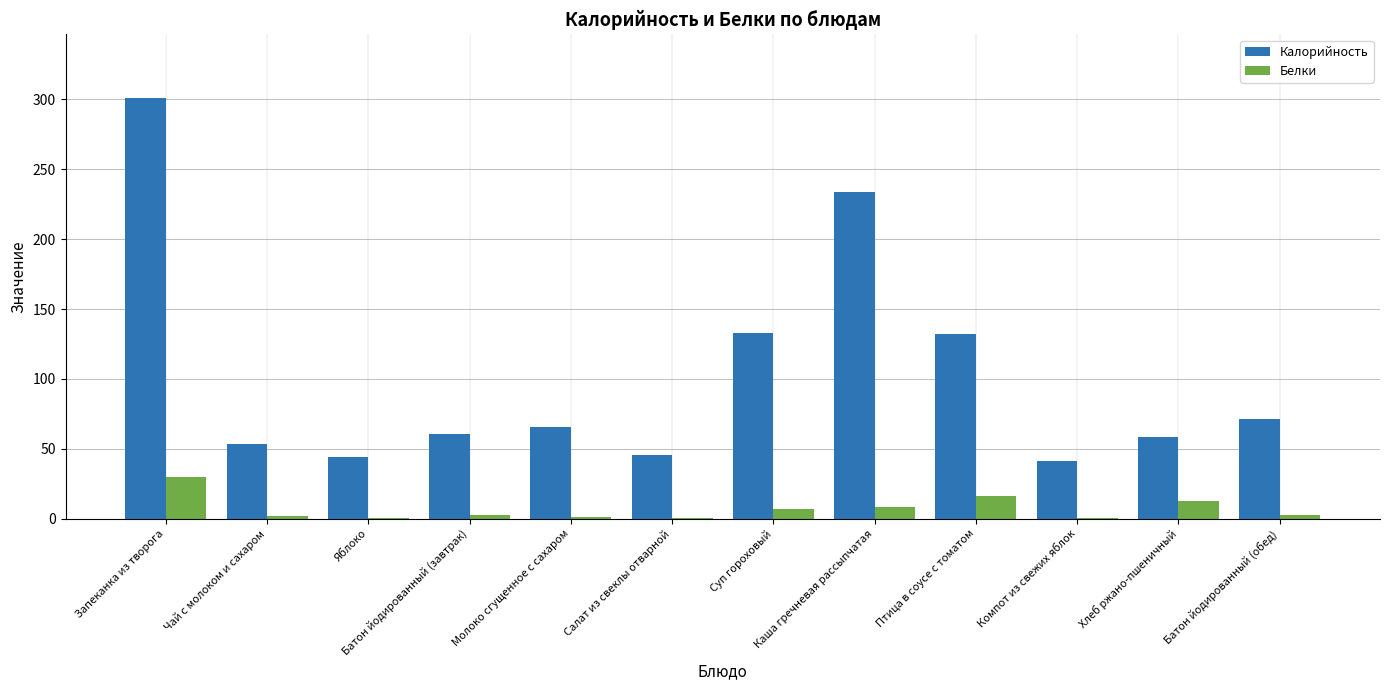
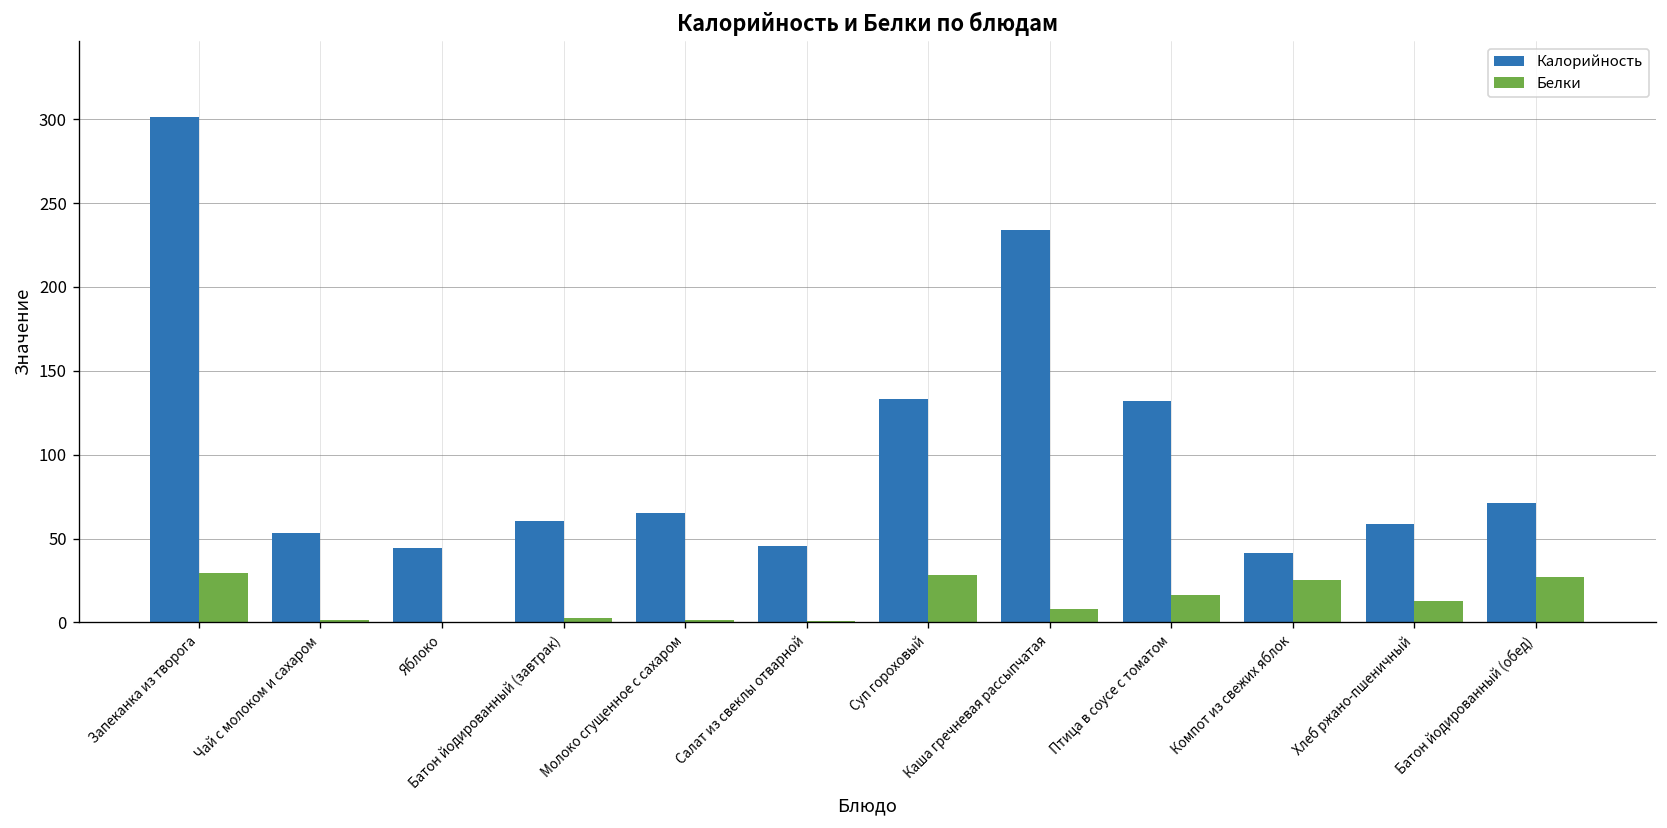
Белки, Суп гороховый: 7 -> 28
Белки, Компот из свежих яблок: 0 -> 25
Белки, Батон йодированный (обед): 2 -> 27
